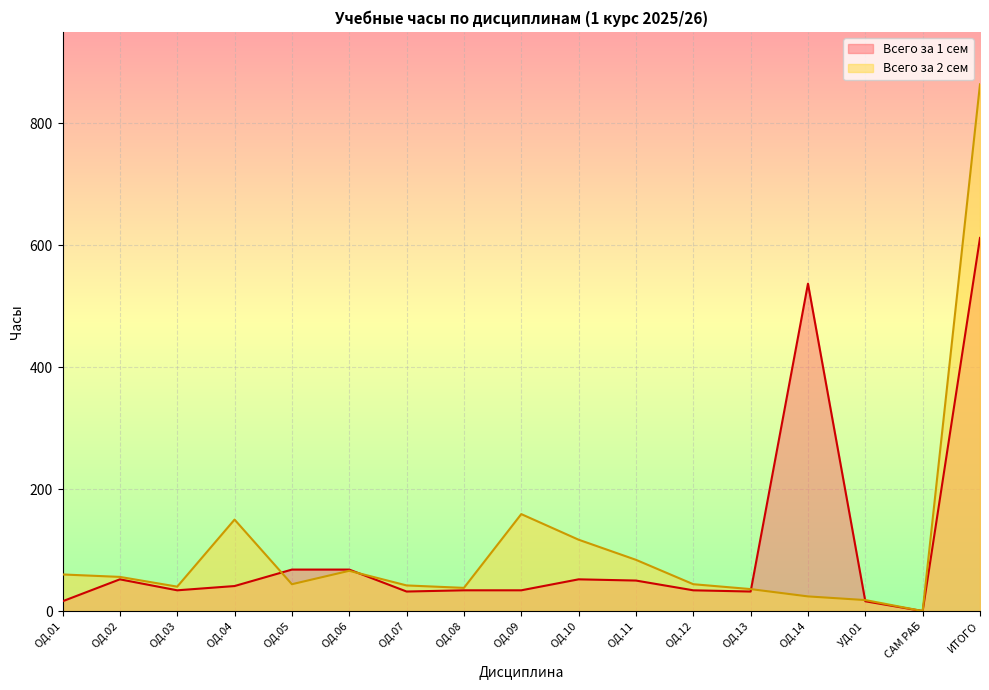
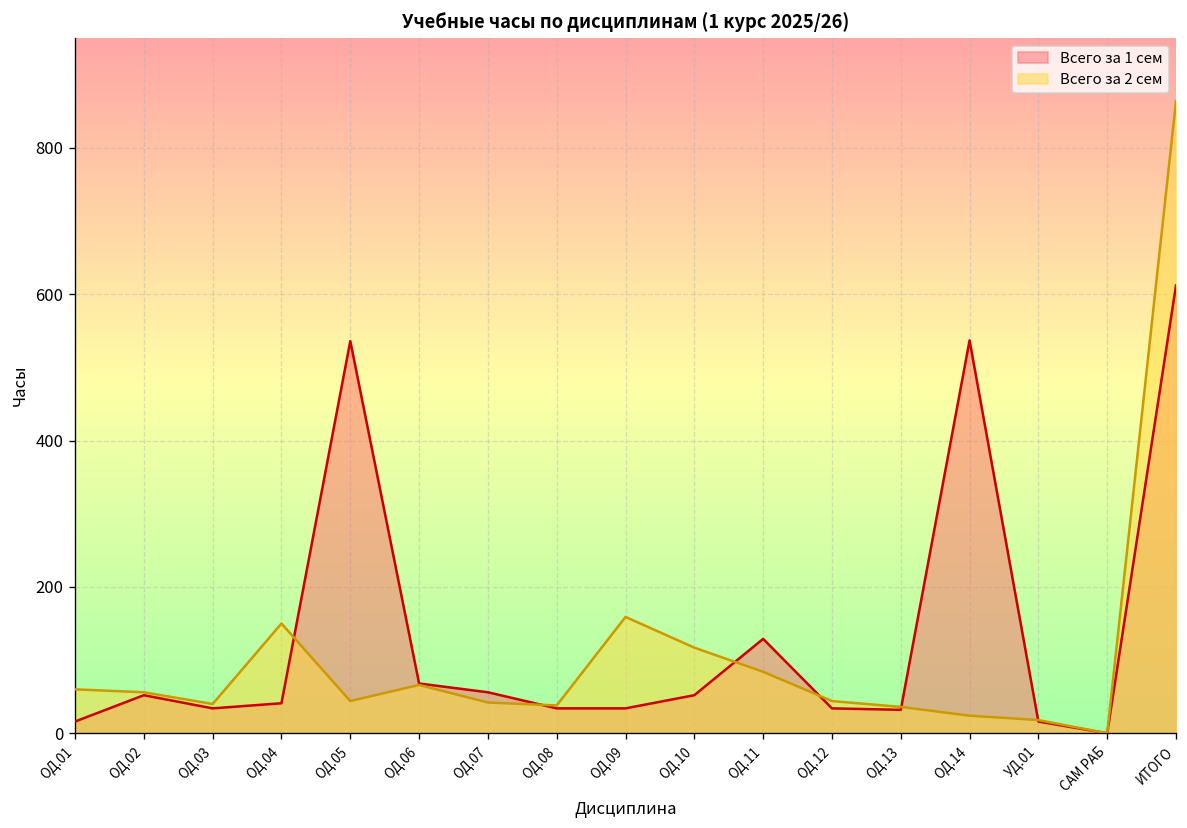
Всего за 1 сем, ОД.05: 70 -> 540
Всего за 1 сем, ОД.07: 30 -> 60
Всего за 1 сем, ОД.11: 50 -> 130
